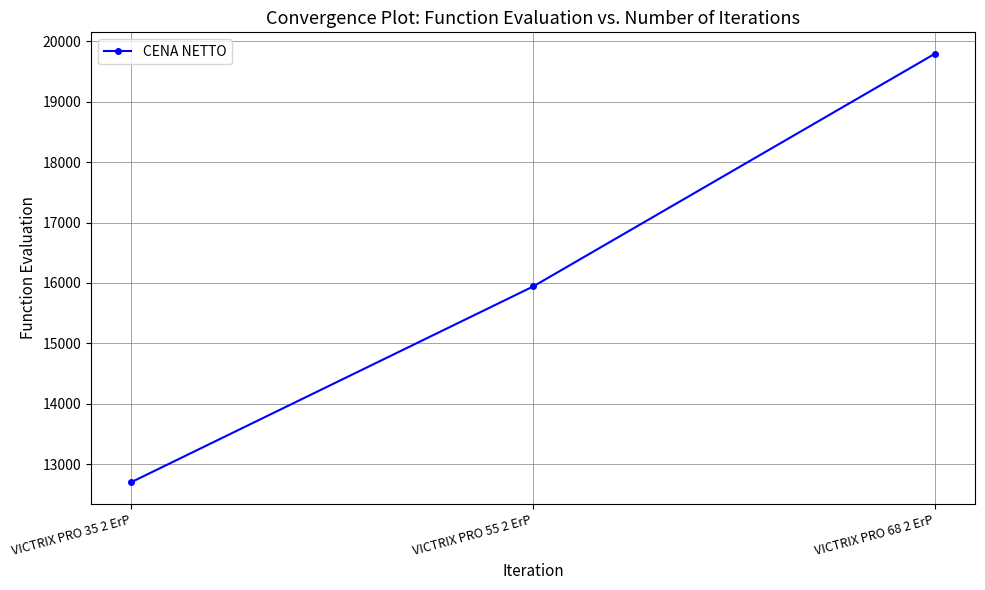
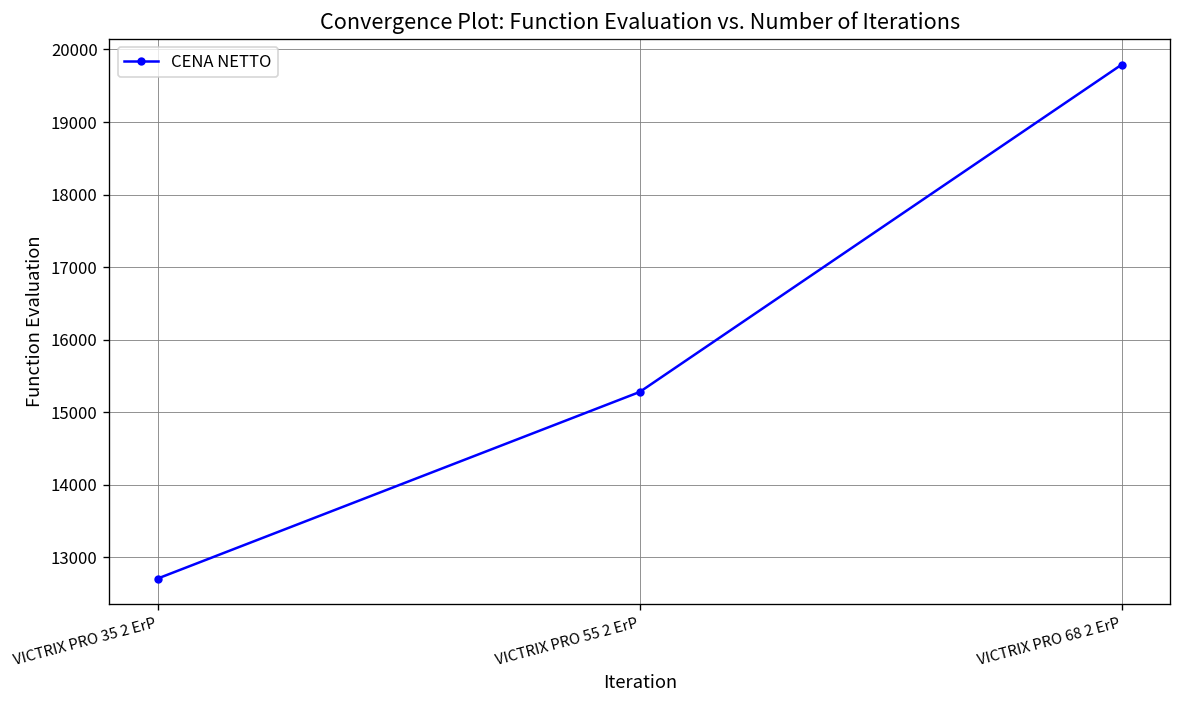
VICTRIX PRO 55 2 ErP: 15900 -> 15300
